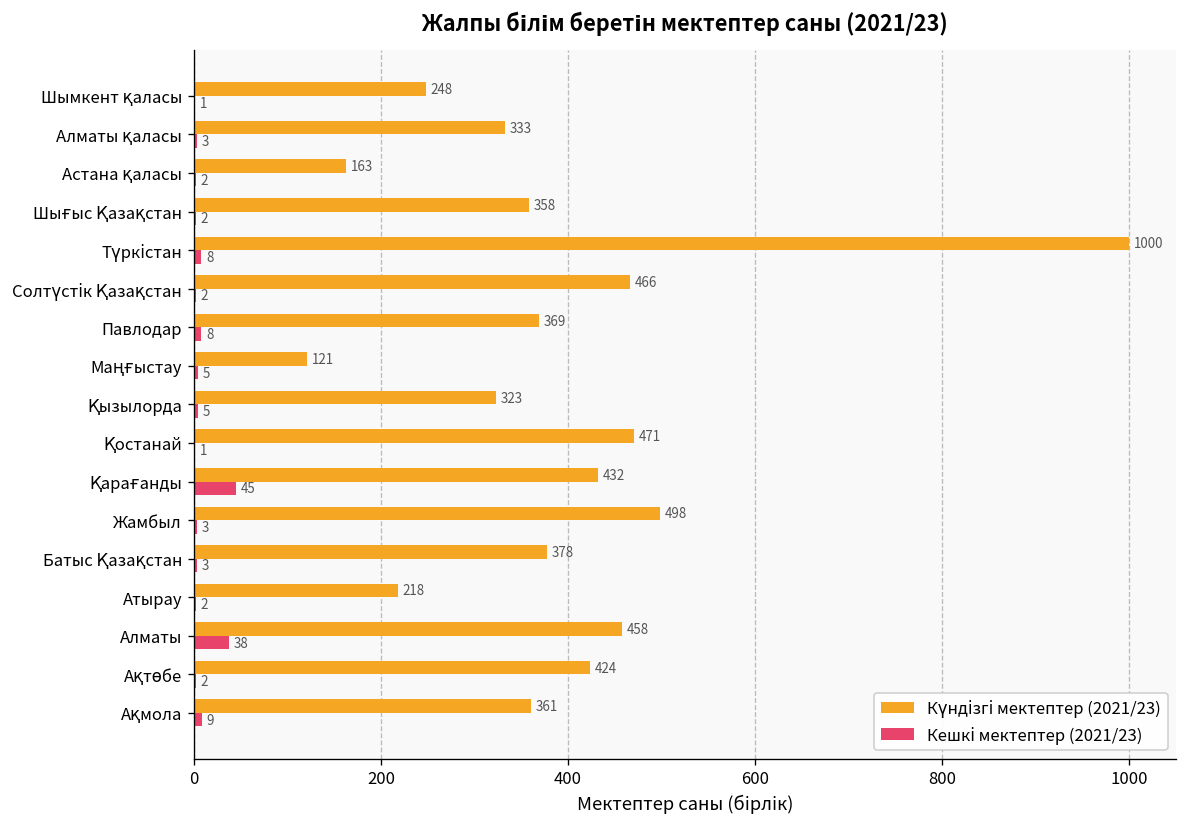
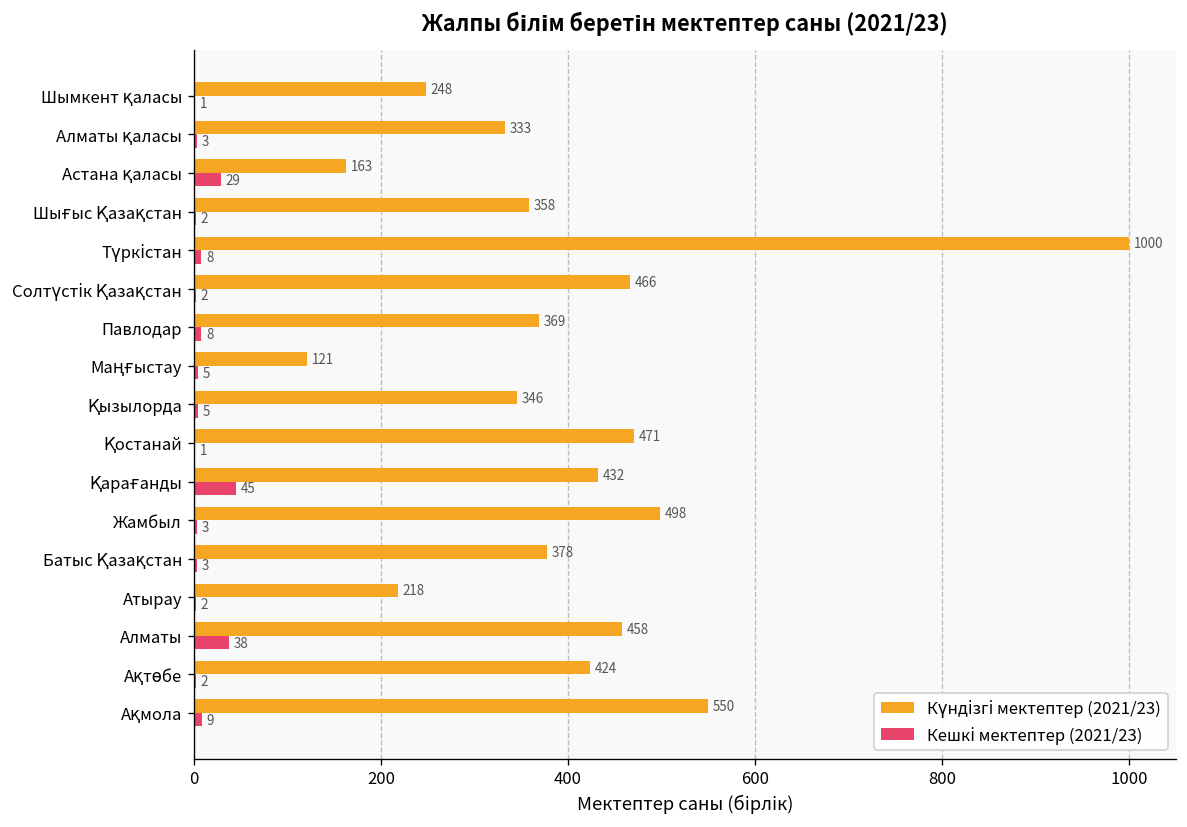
Кешкі мектептер (2021/23), Астана қаласы: 2 -> 29
Күндізгі мектептер (2021/23), Қызылорда: 323 -> 346
Күндізгі мектептер (2021/23), Ақмола: 361 -> 550
